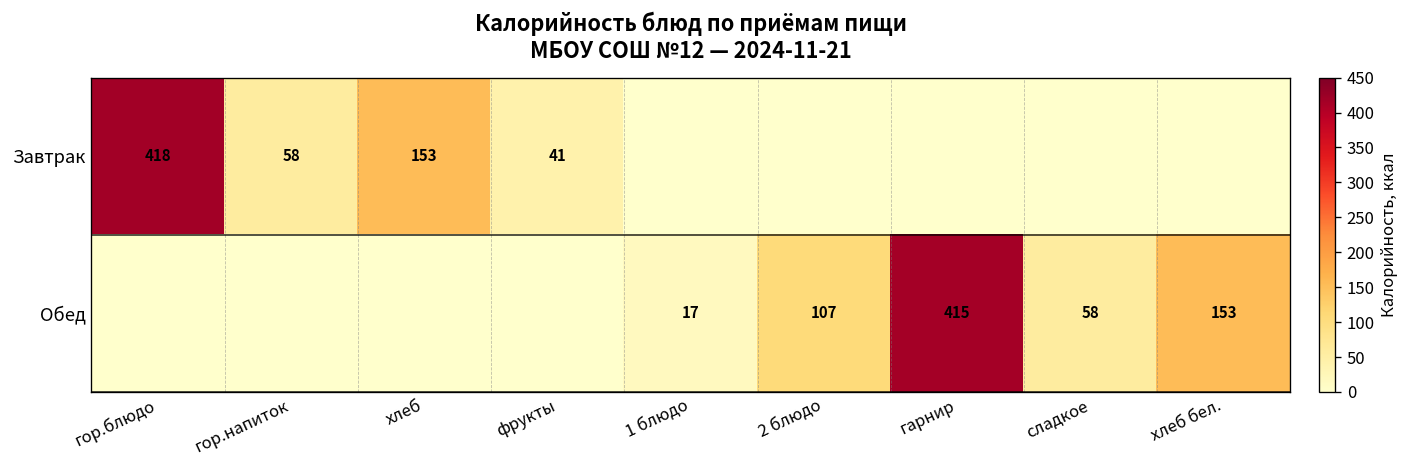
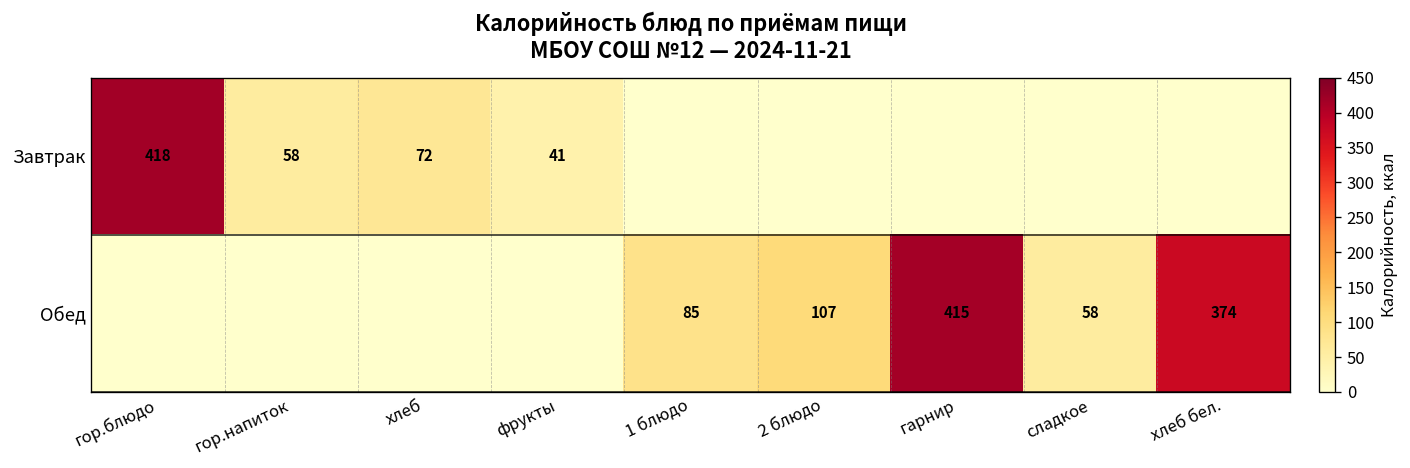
Завтрак, хлеб: 153 -> 72
Обед, 1 блюдо: 17 -> 85
Обед, хлеб бел.: 153 -> 374
